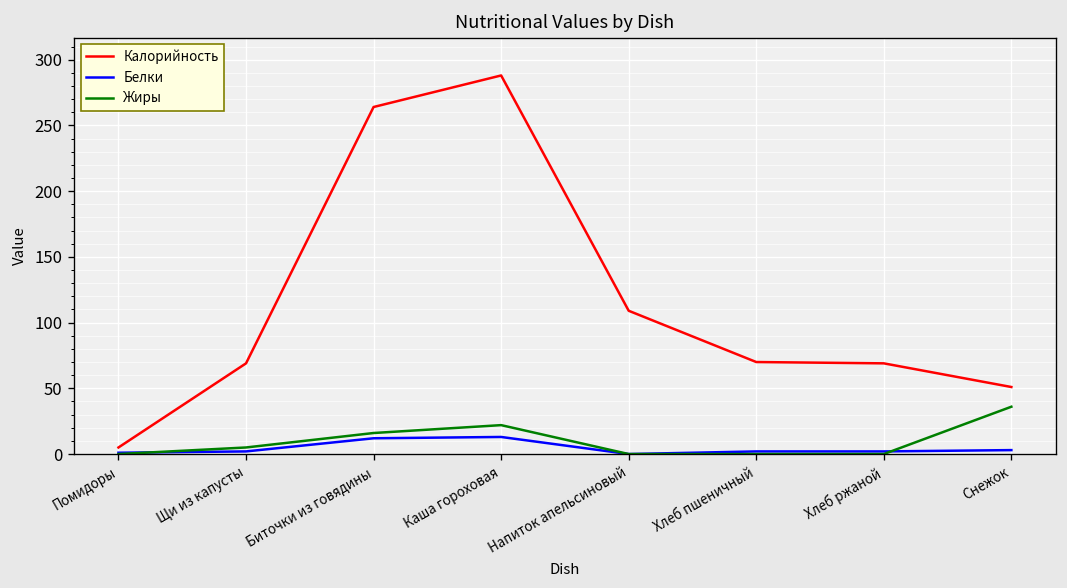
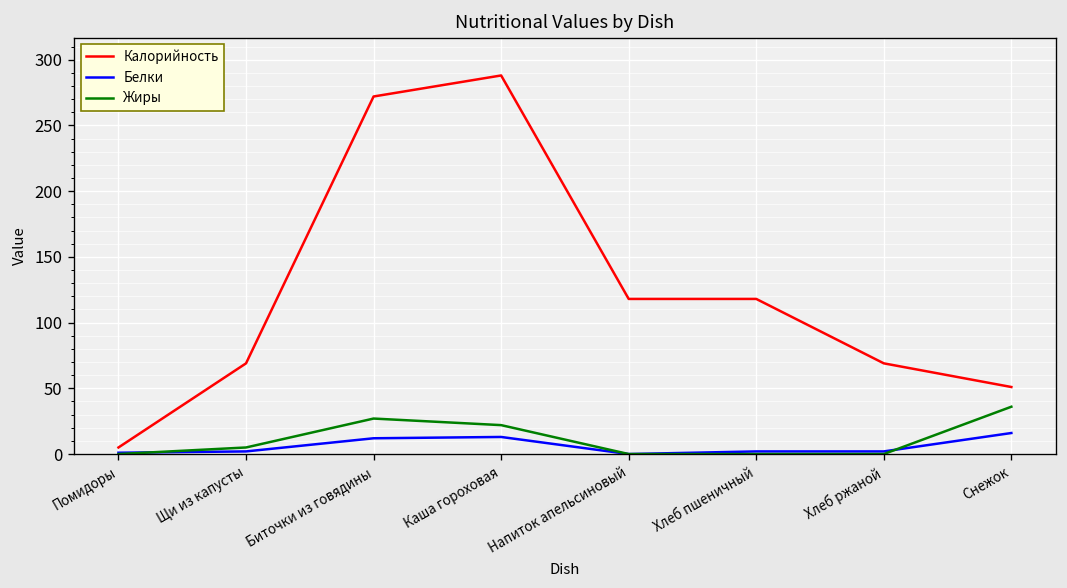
Калорийность, Биточки из говядины: 264 -> 272
Жиры, Биточки из говядины: 16 -> 27
Калорийность, Напиток апельсиновый: 109 -> 118
Калорийность, Хлеб пшеничный: 70 -> 118
Белки, Снежок: 3 -> 16
